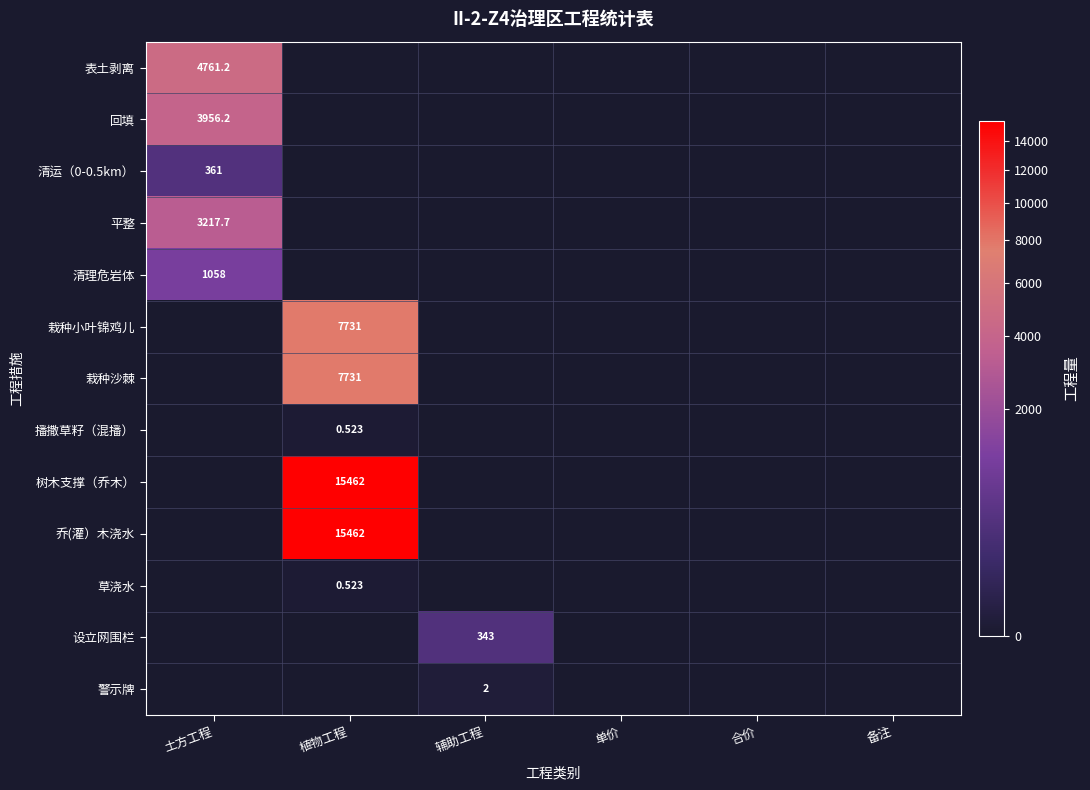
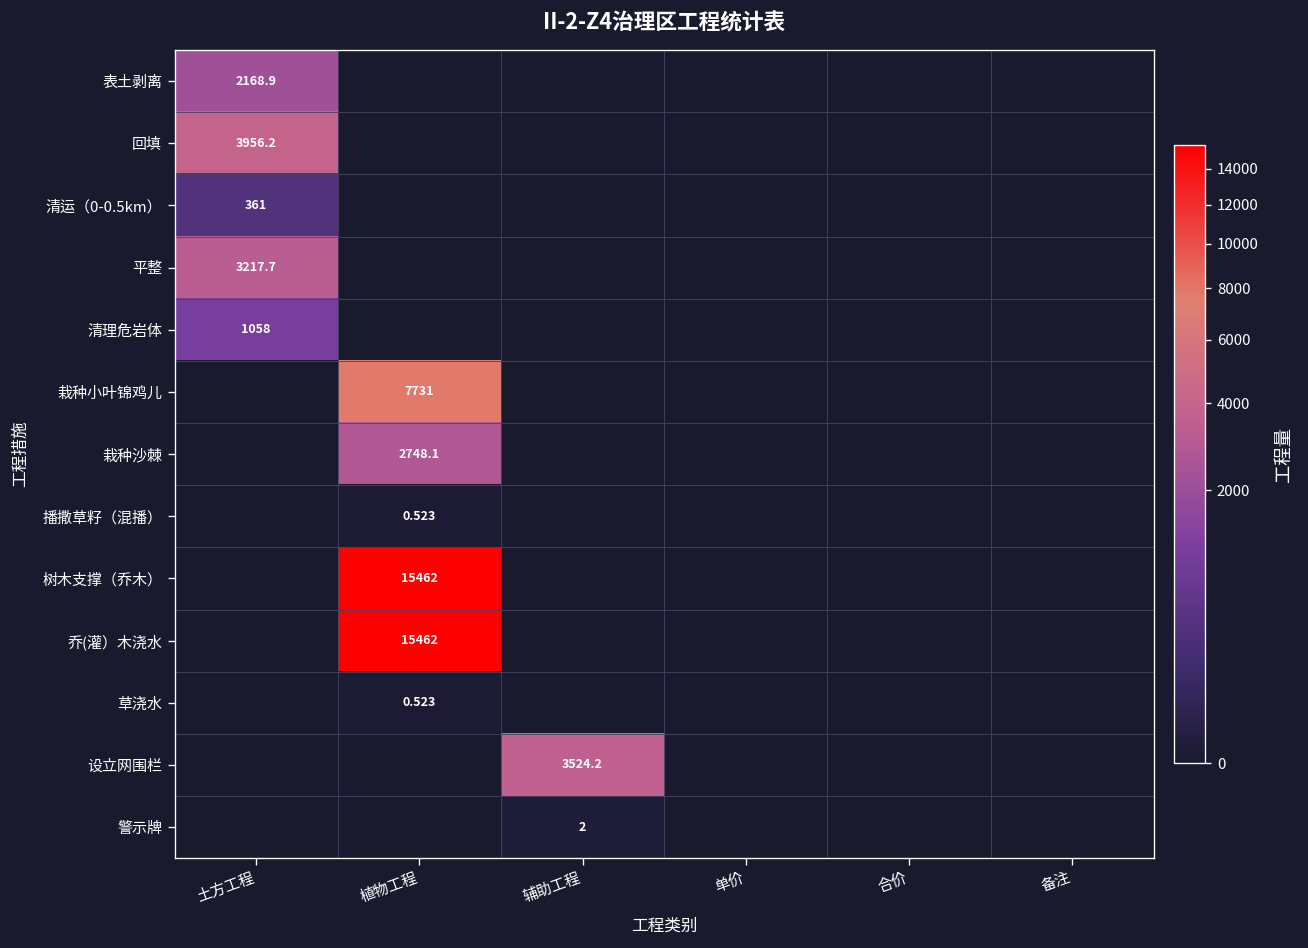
表土剥离, 土方工程: 4761.2 -> 2168.9
栽种沙棘, 植物工程: 7731 -> 2748.1
设立网围栏, 辅助工程: 343 -> 3524.2
